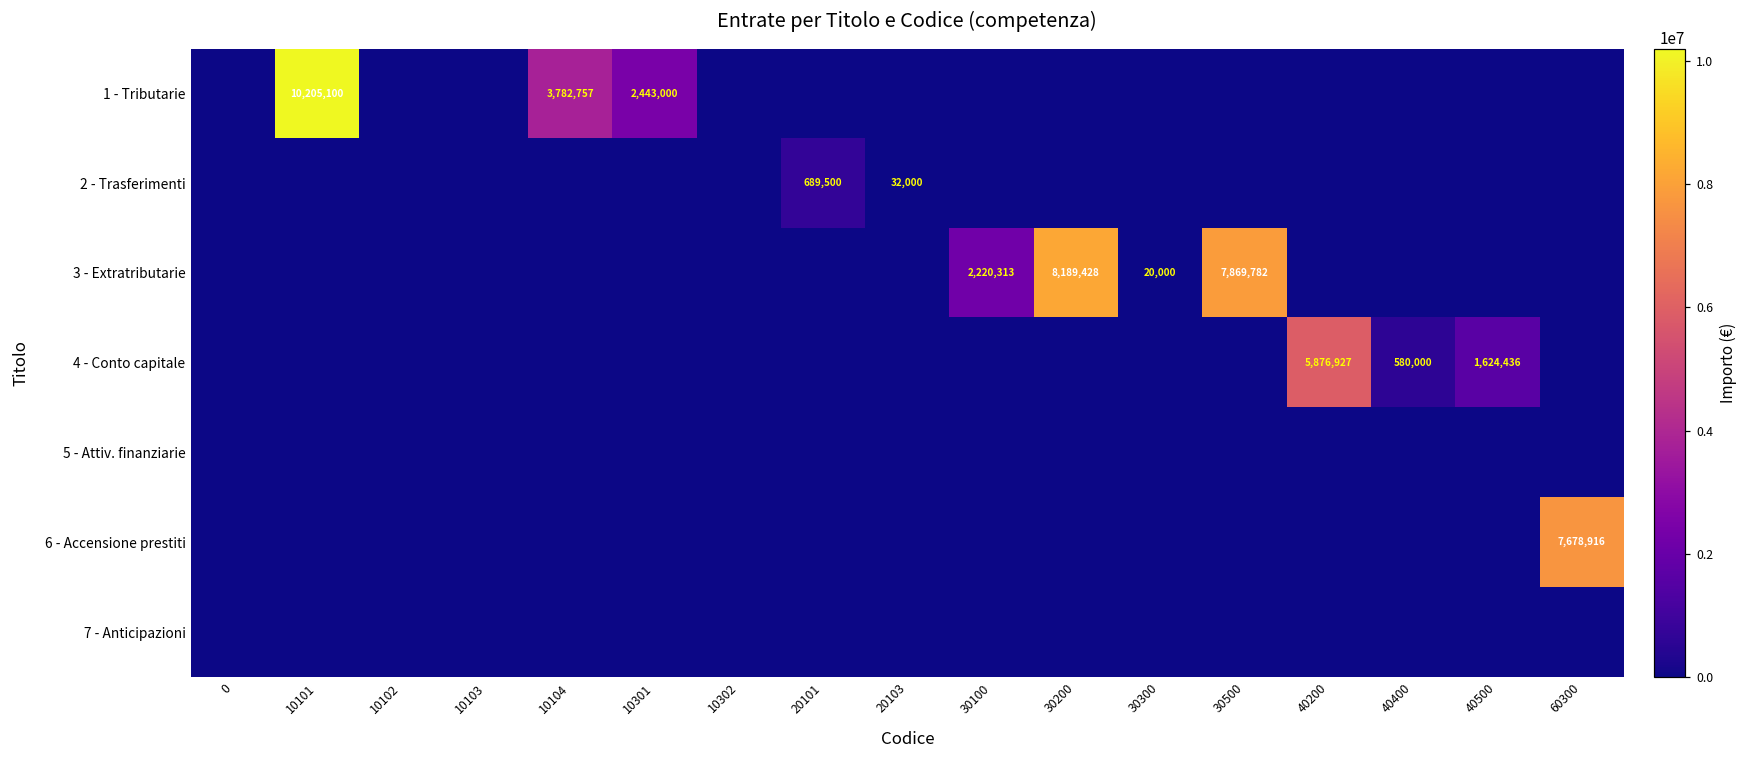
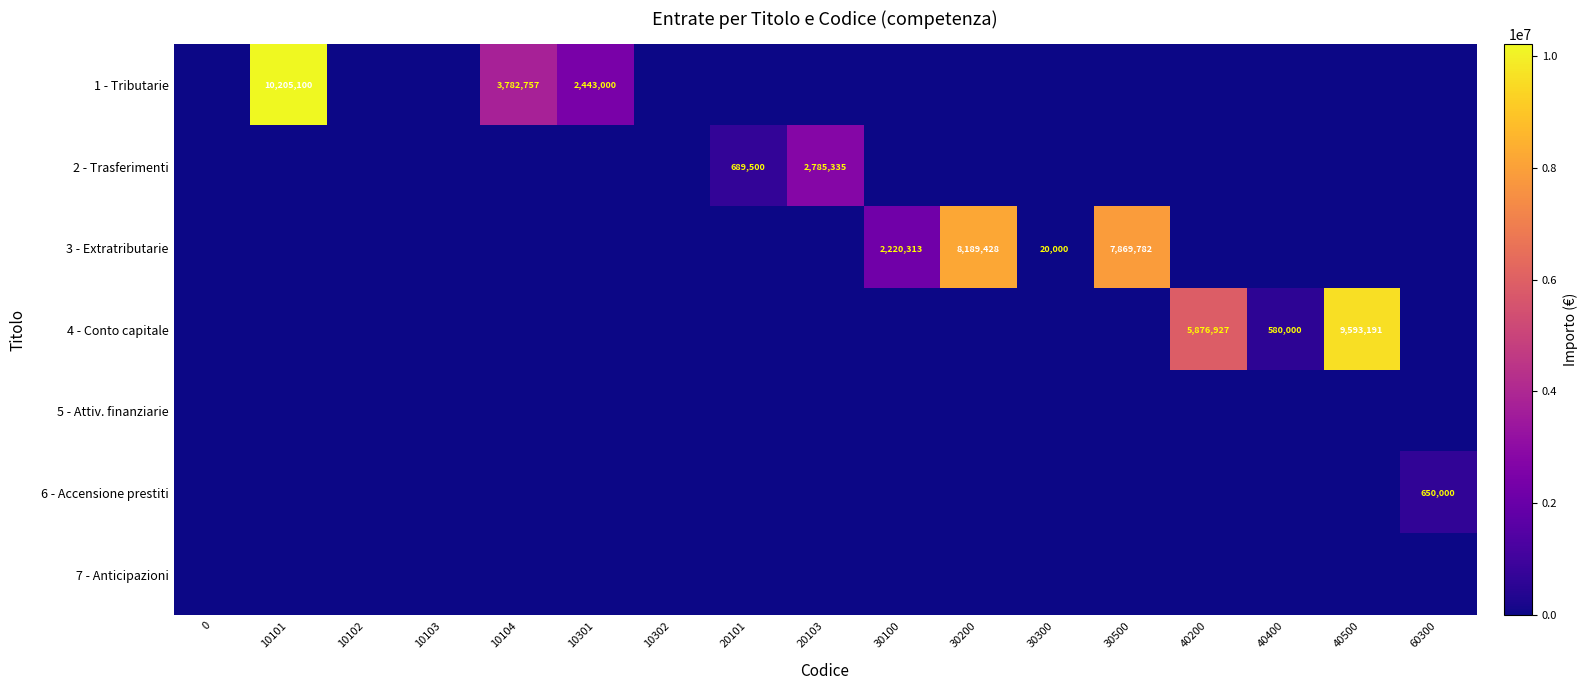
2 - Trasferimenti, 20103: 32,000 -> 2,785,335
4 - Conto capitale, 40500: 1,624,436 -> 9,593,191
6 - Accensione prestiti, 60300: 7,678,916 -> 650,000
